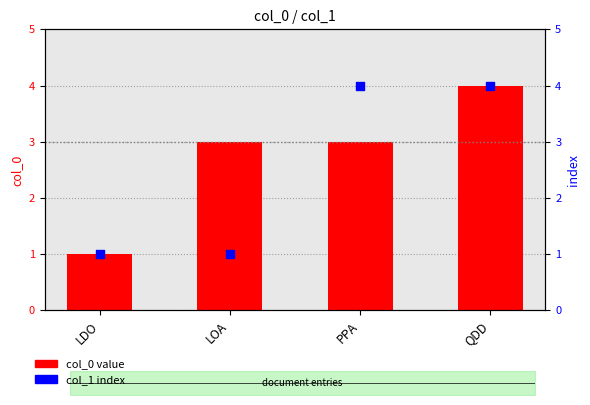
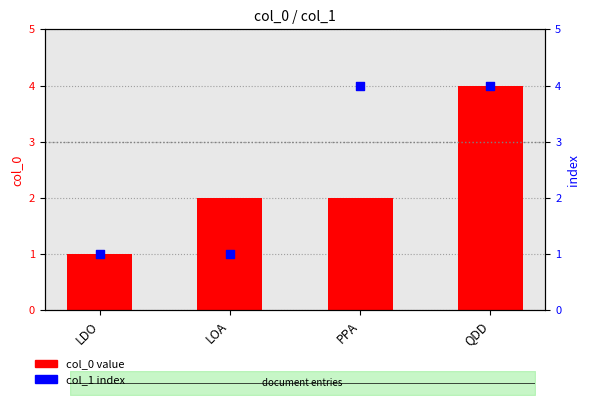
col_0 / col_1, col_0 value, LOA: 3 -> 2
col_0 / col_1, col_0 value, PPA: 3 -> 2
